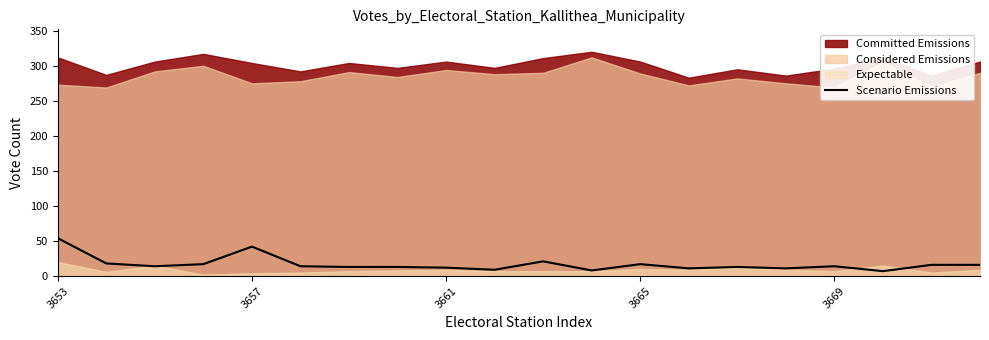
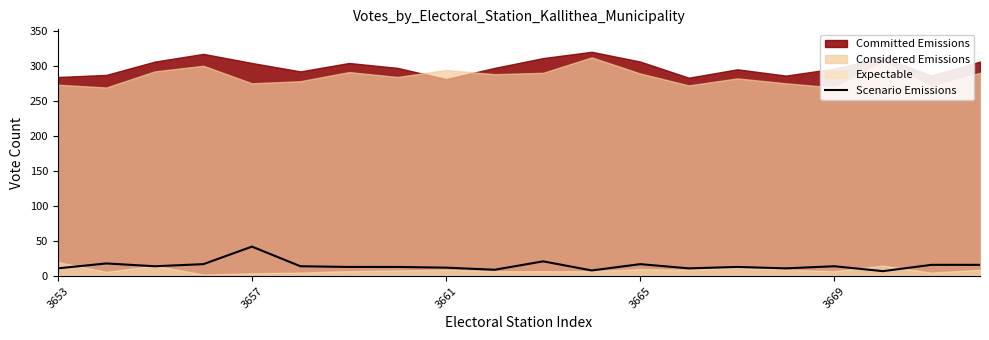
Scenario Emissions, 3653: 50 -> 10
Committed Emissions, 3653: 310 -> 280
Committed Emissions, 3661: 310 -> 280
